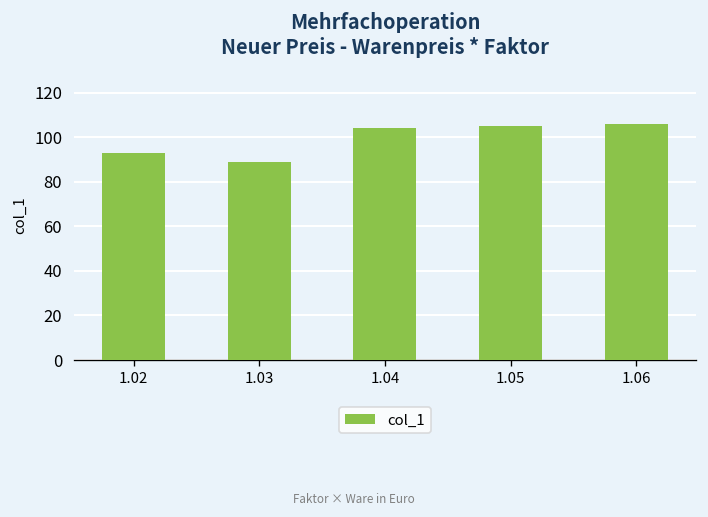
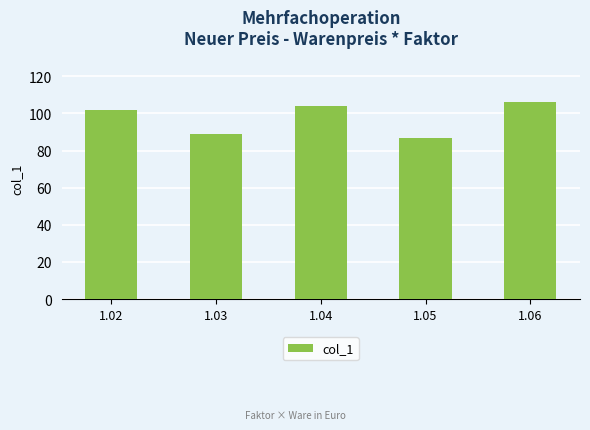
1.02: 93 -> 102
1.05: 105 -> 87
